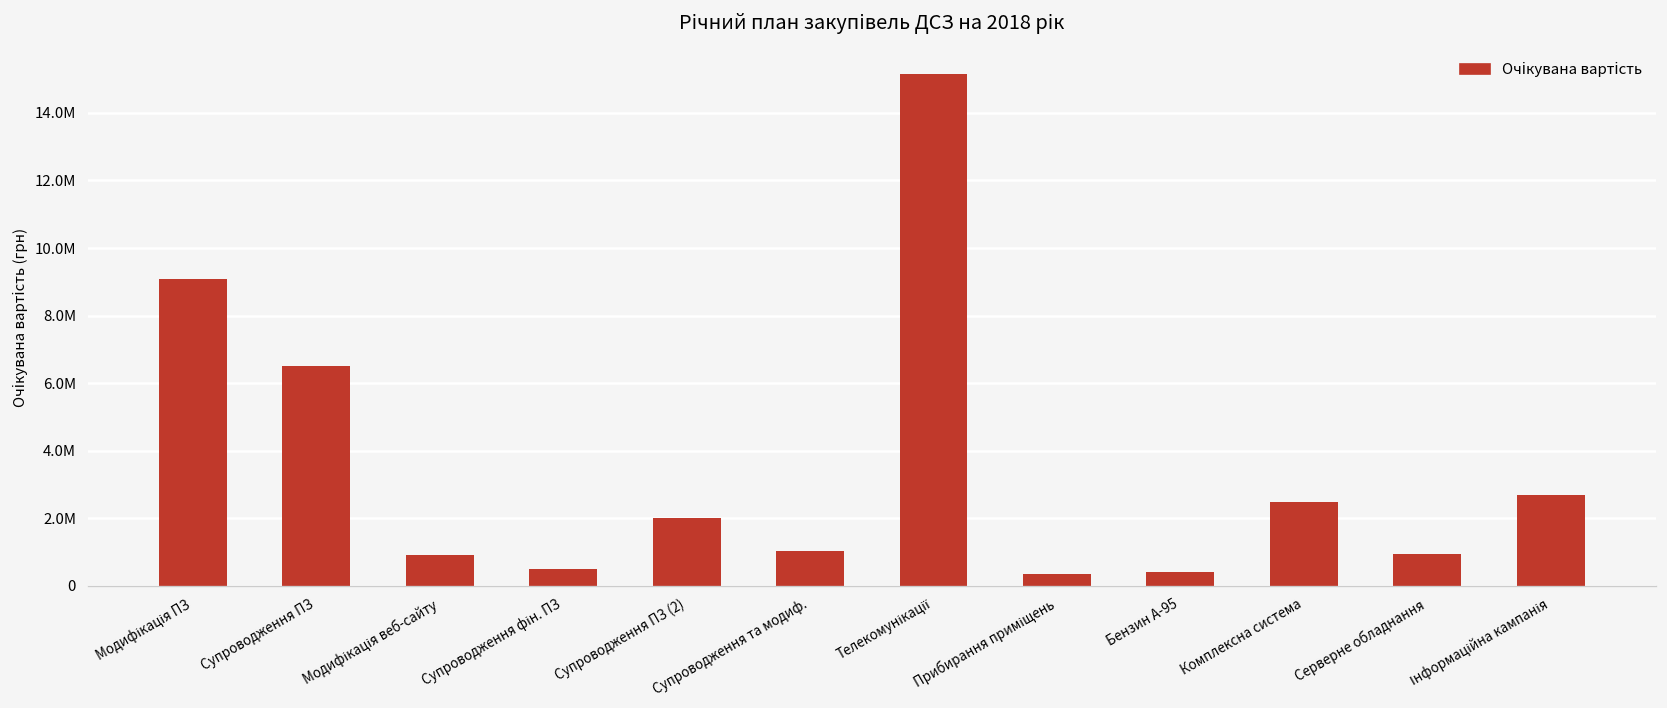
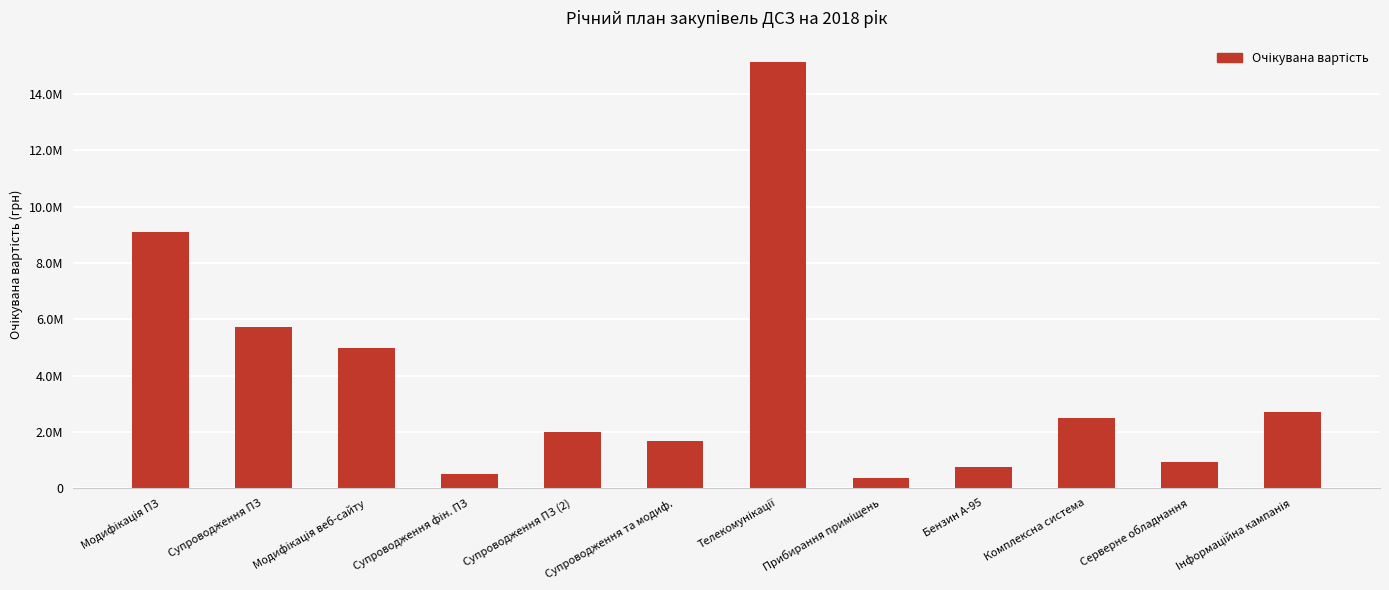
Супроводження ПЗ: 6500000 -> 5700000
Модифікація веб-сайту: 900000 -> 5000000
Супроводження та модиф.: 1000000 -> 1700000
Бензин А-95: 400000 -> 700000
